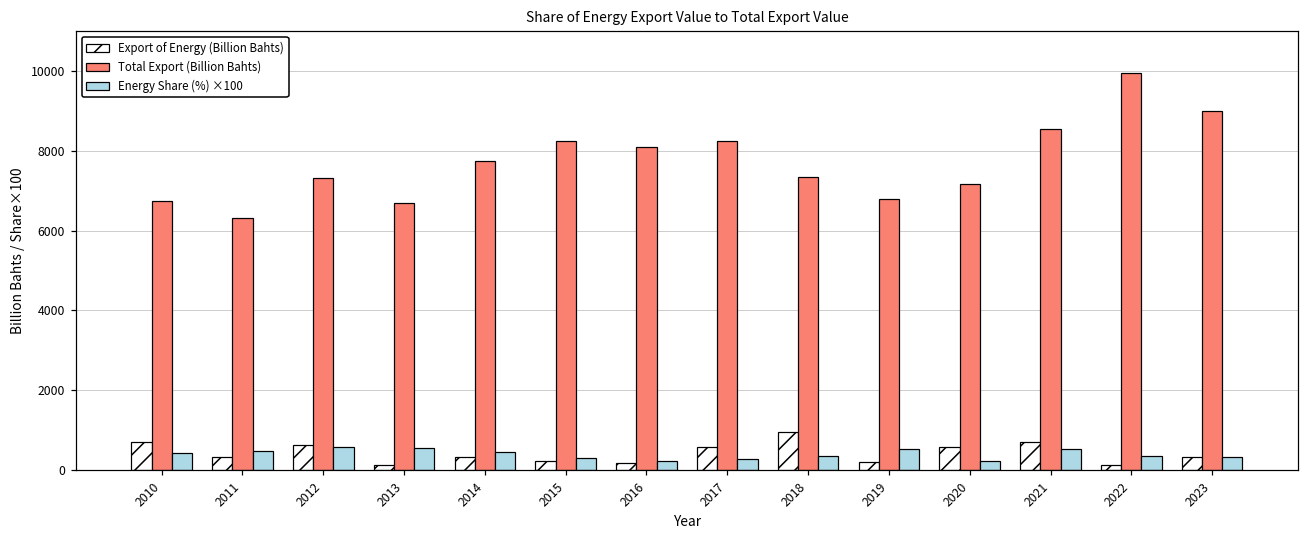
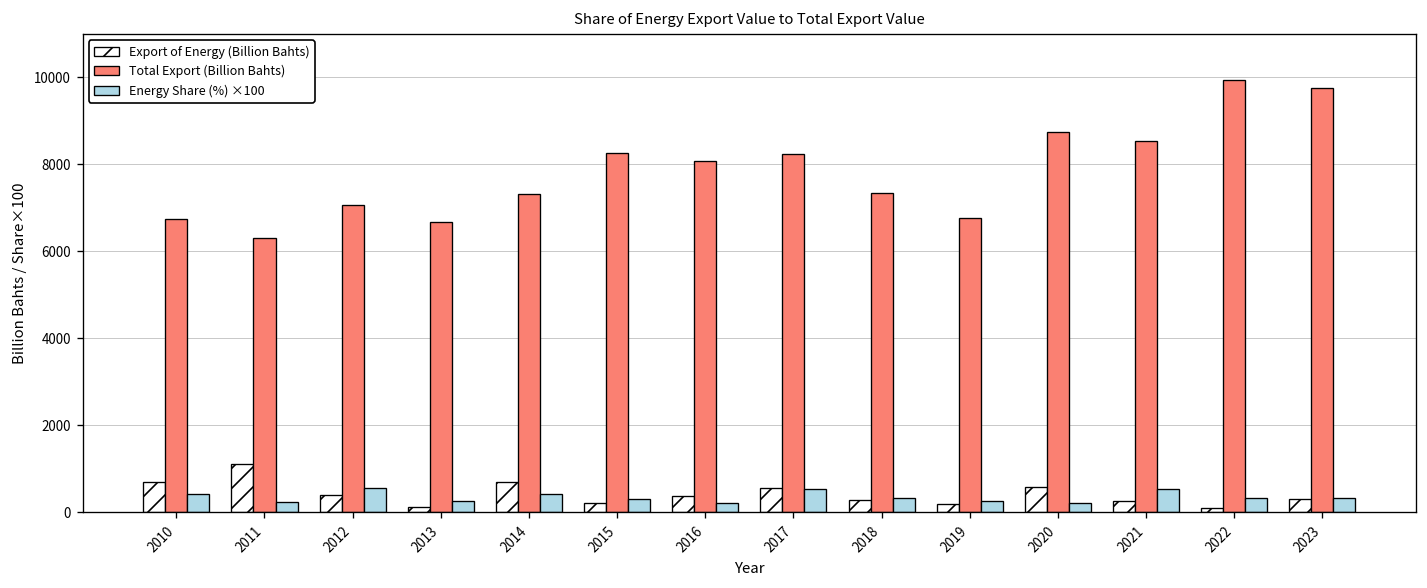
Export of Energy (Billion Bahts), 2011: 300 -> 1100
Energy Share (%) ×100, 2011: 500 -> 200
Export of Energy (Billion Bahts), 2012: 600 -> 400
Total Export (Billion Bahts), 2012: 7300 -> 7100
Energy Share (%) ×100, 2013: 500 -> 300
Export of Energy (Billion Bahts), 2014: 300 -> 700
Total Export (Billion Bahts), 2014: 7700 -> 7300
Export of Energy (Billion Bahts), 2016: 200 -> 400
Energy Share (%) ×100, 2017: 300 -> 500
Export of Energy (Billion Bahts), 2018: 900 -> 300
Energy Share (%) ×100, 2019: 500 -> 300
Total Export (Billion Bahts), 2020: 7200 -> 8700
Export of Energy (Billion Bahts), 2021: 700 -> 300
Total Export (Billion Bahts), 2023: 9000 -> 9800
